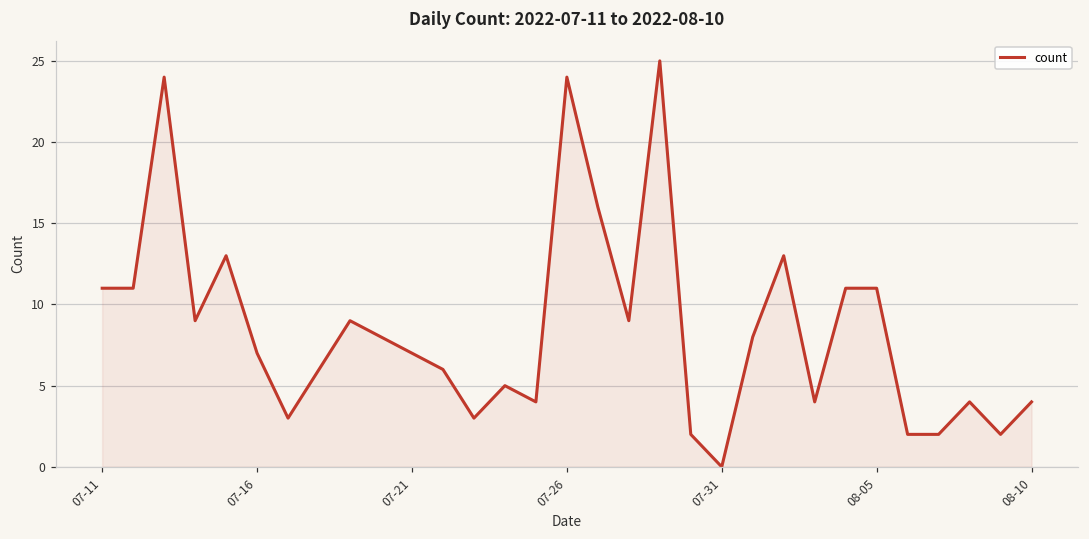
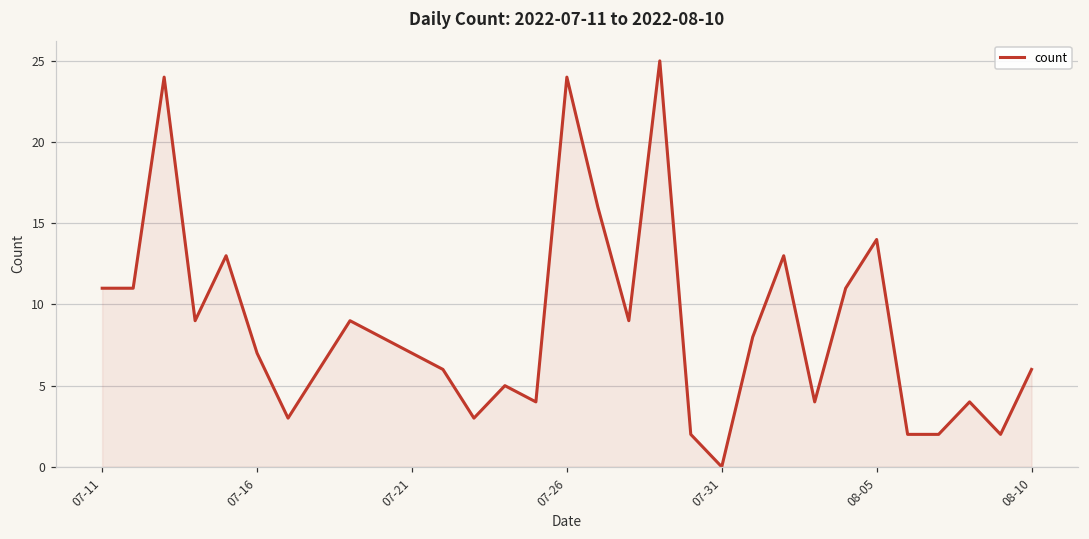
08-05: 11 -> 14
08-10: 4 -> 6
